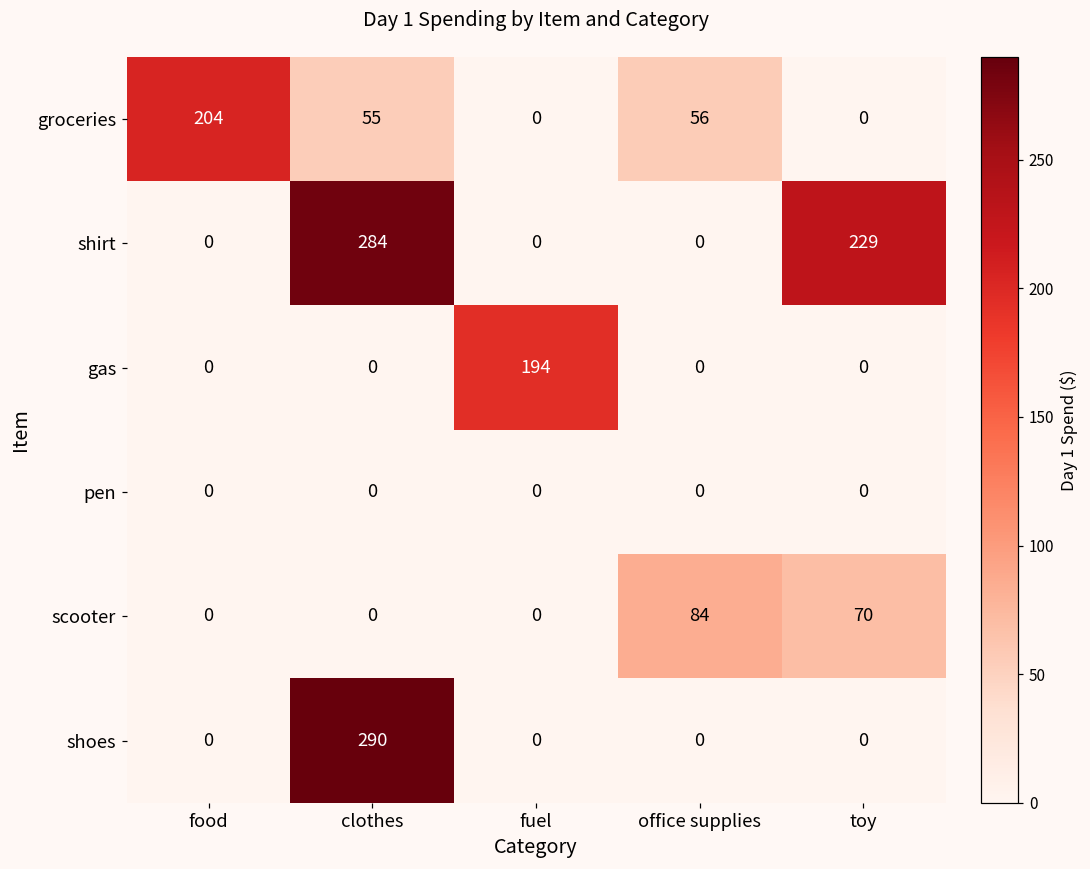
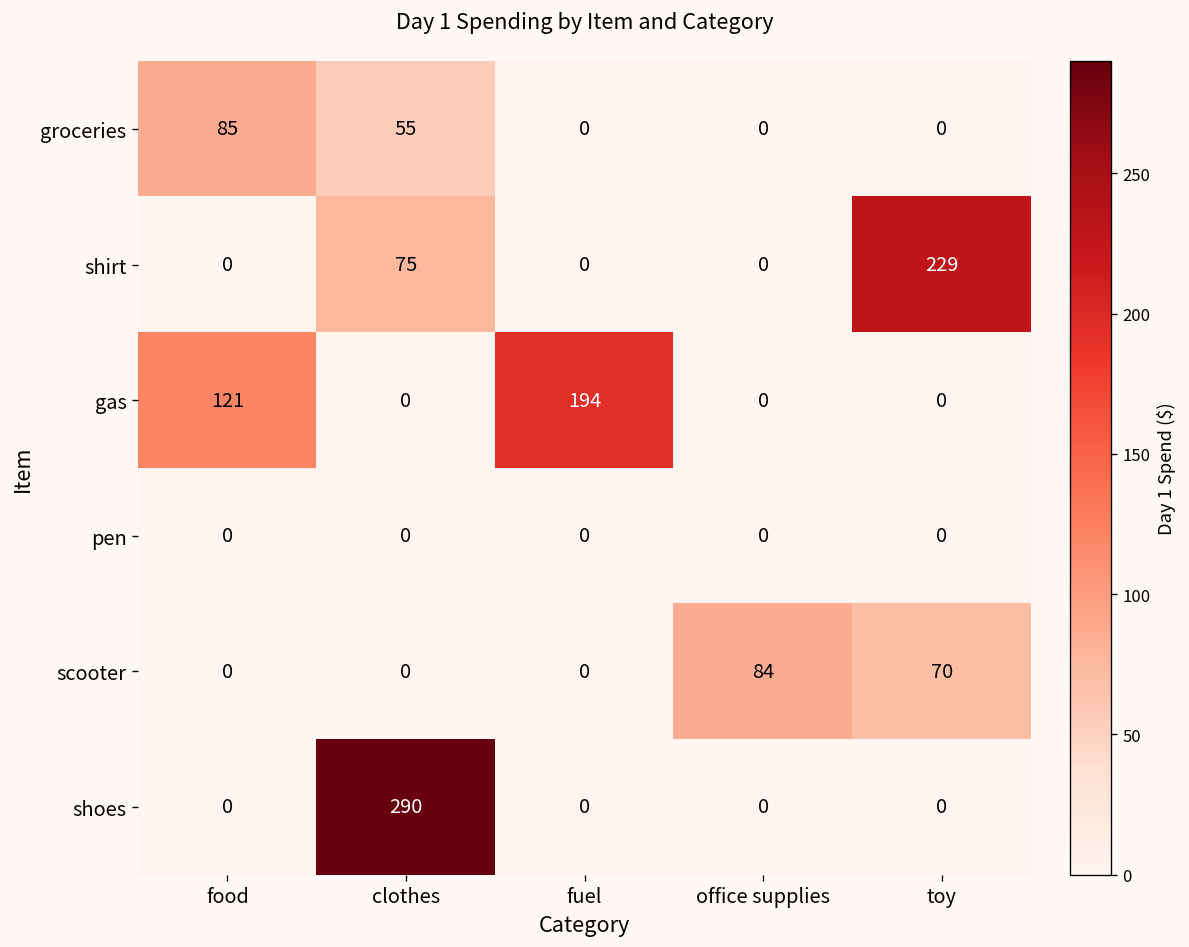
groceries, food: 204 -> 85
groceries, office supplies: 56 -> 0
shirt, clothes: 284 -> 75
gas, food: 0 -> 121
